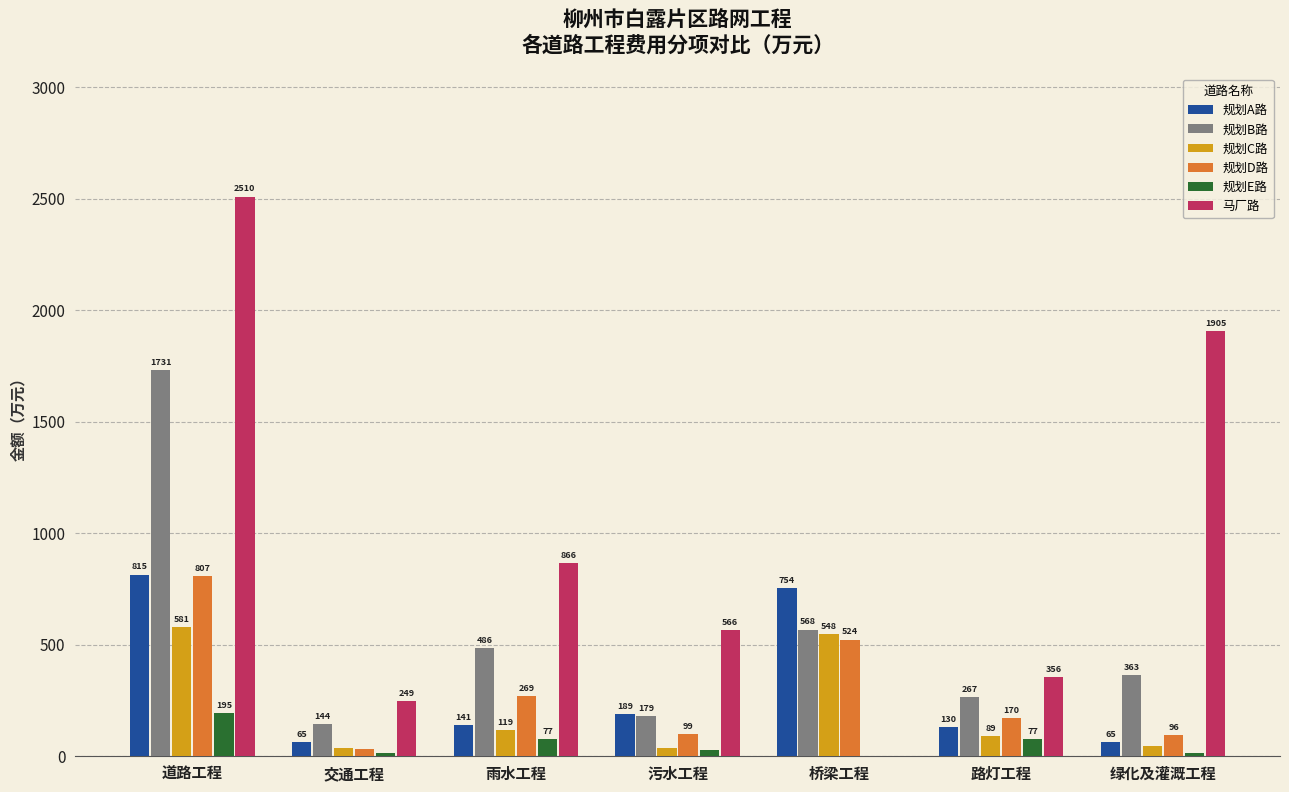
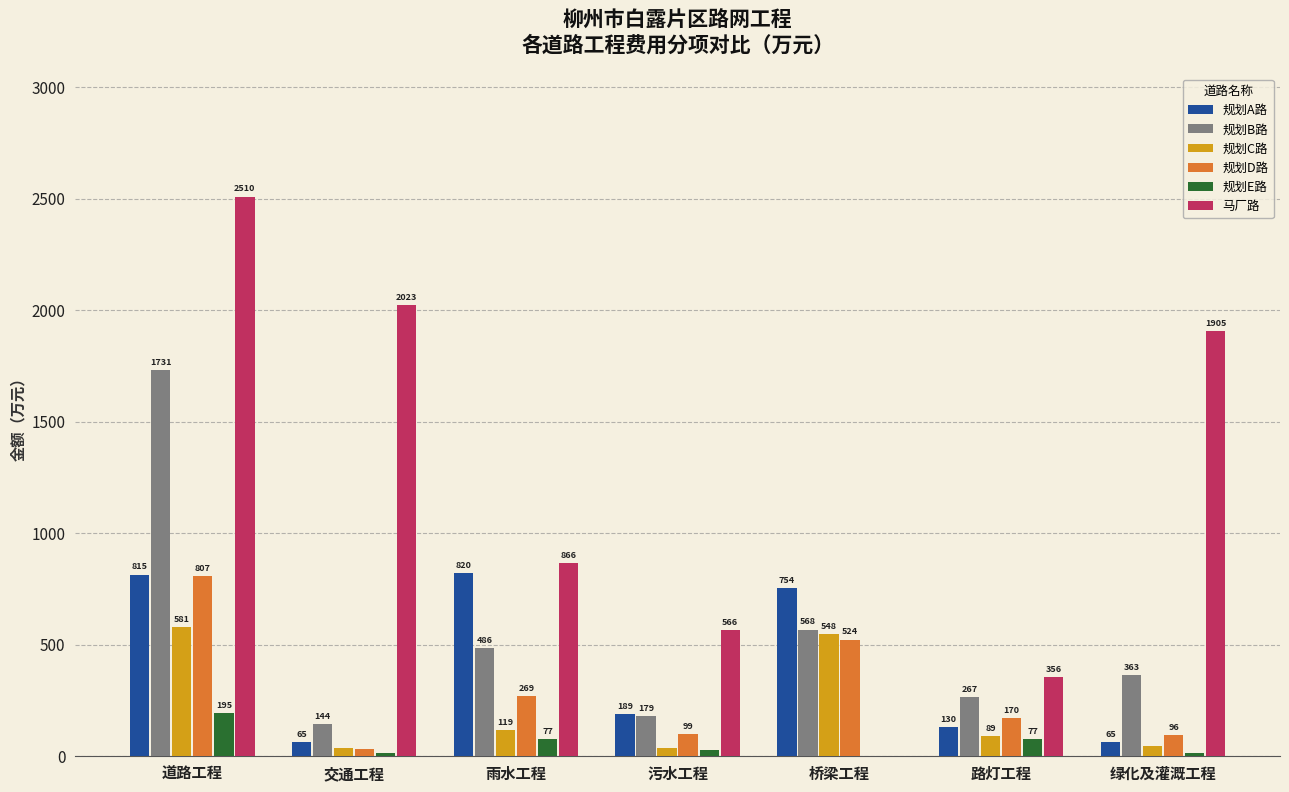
马厂路, 交通工程: 249 -> 2023
规划A路, 雨水工程: 141 -> 820
